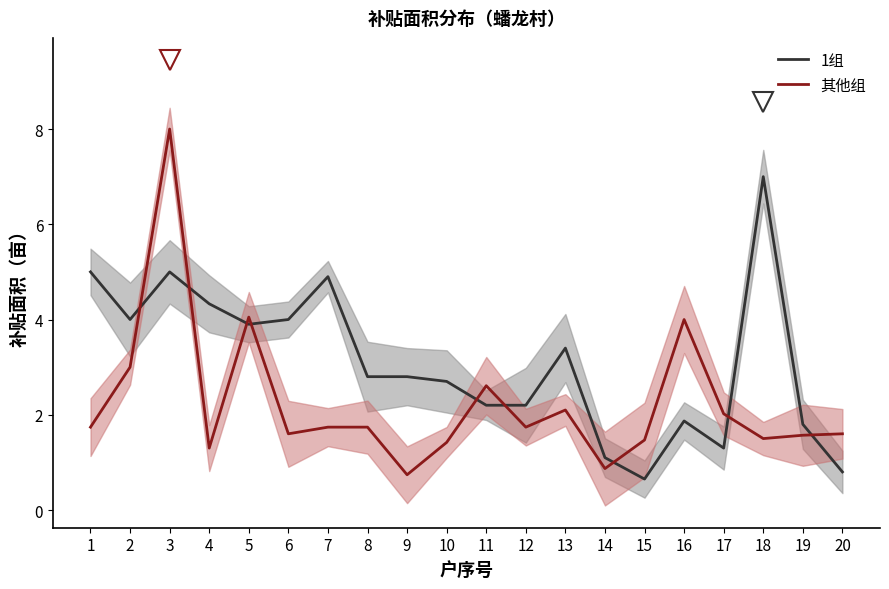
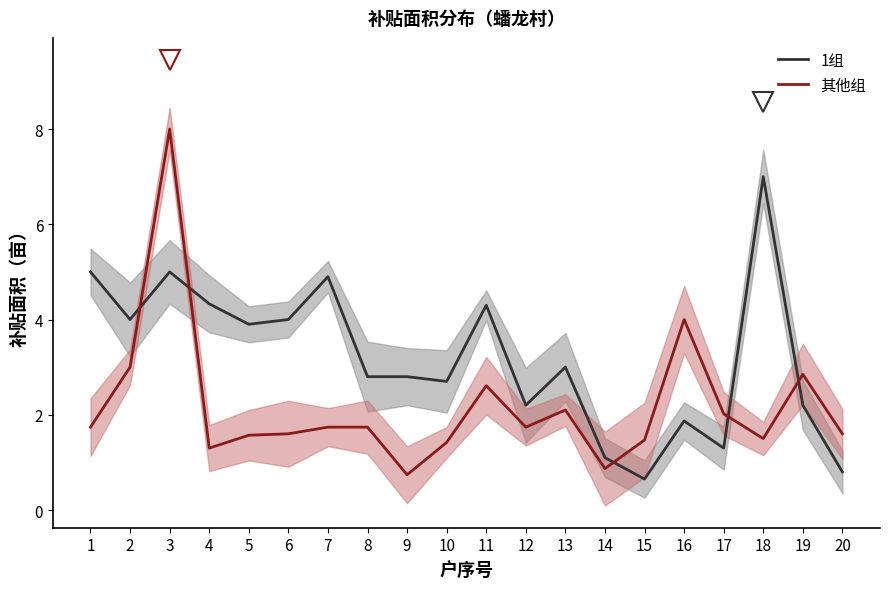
其他组, 5: 4.1 -> 1.6
1组, 11: 2.2 -> 4.3
1组, 13: 3.4 -> 3.0
1组, 19: 1.8 -> 2.2
其他组, 19: 1.6 -> 2.9
